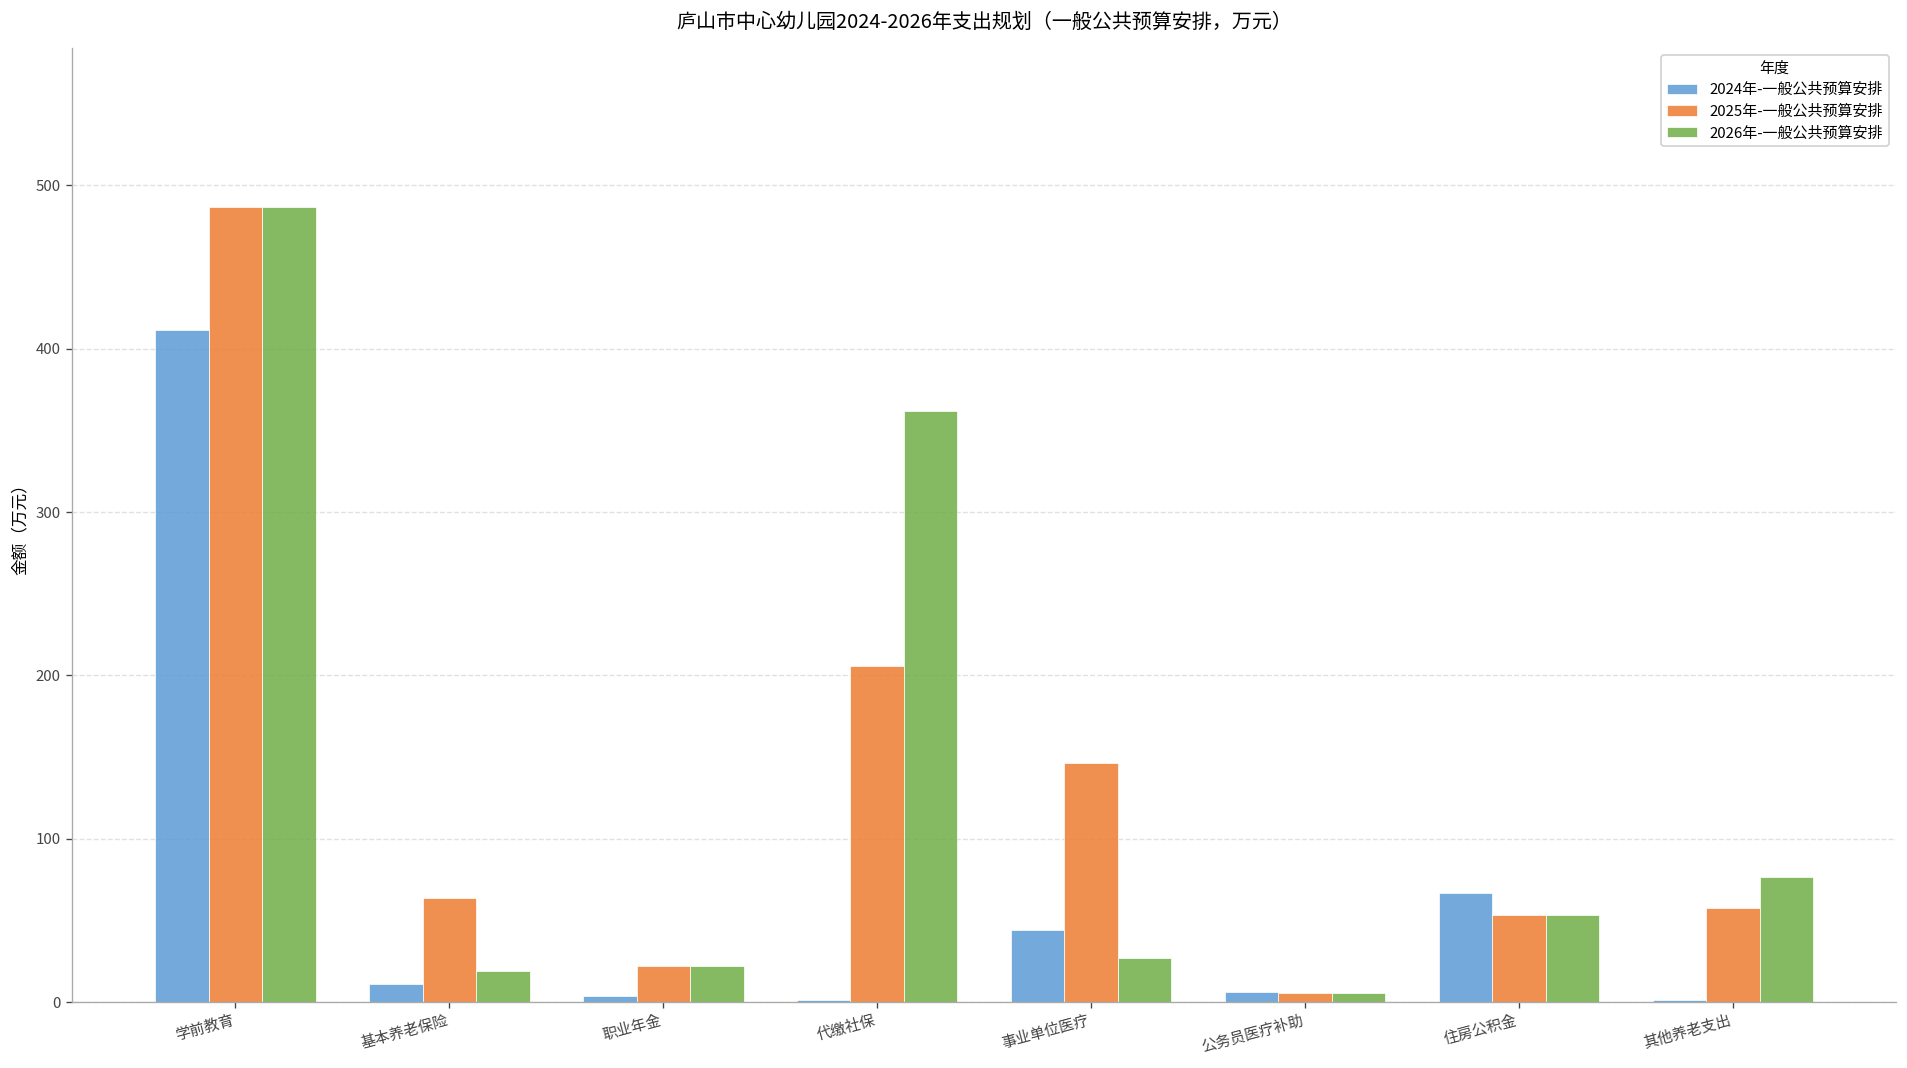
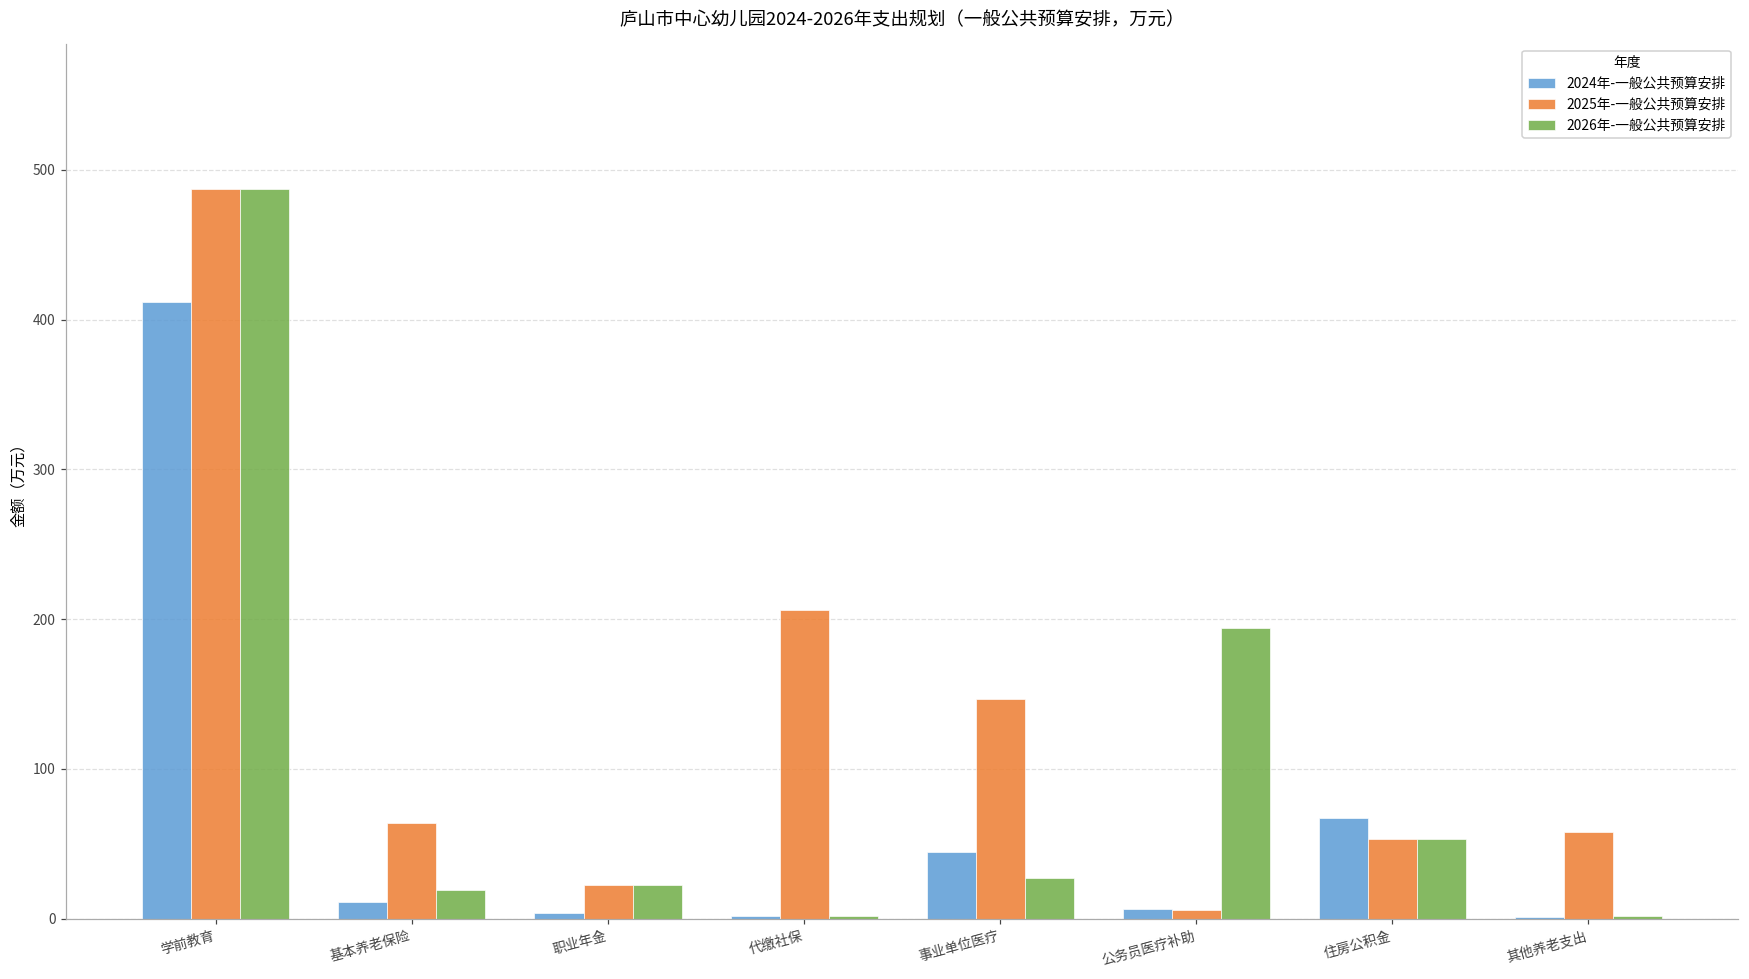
2026年-一般公共预算安排, 代缴社保: 362 -> 2
2026年-一般公共预算安排, 公务员医疗补助: 6 -> 194
2026年-一般公共预算安排, 其他养老支出: 76 -> 2
